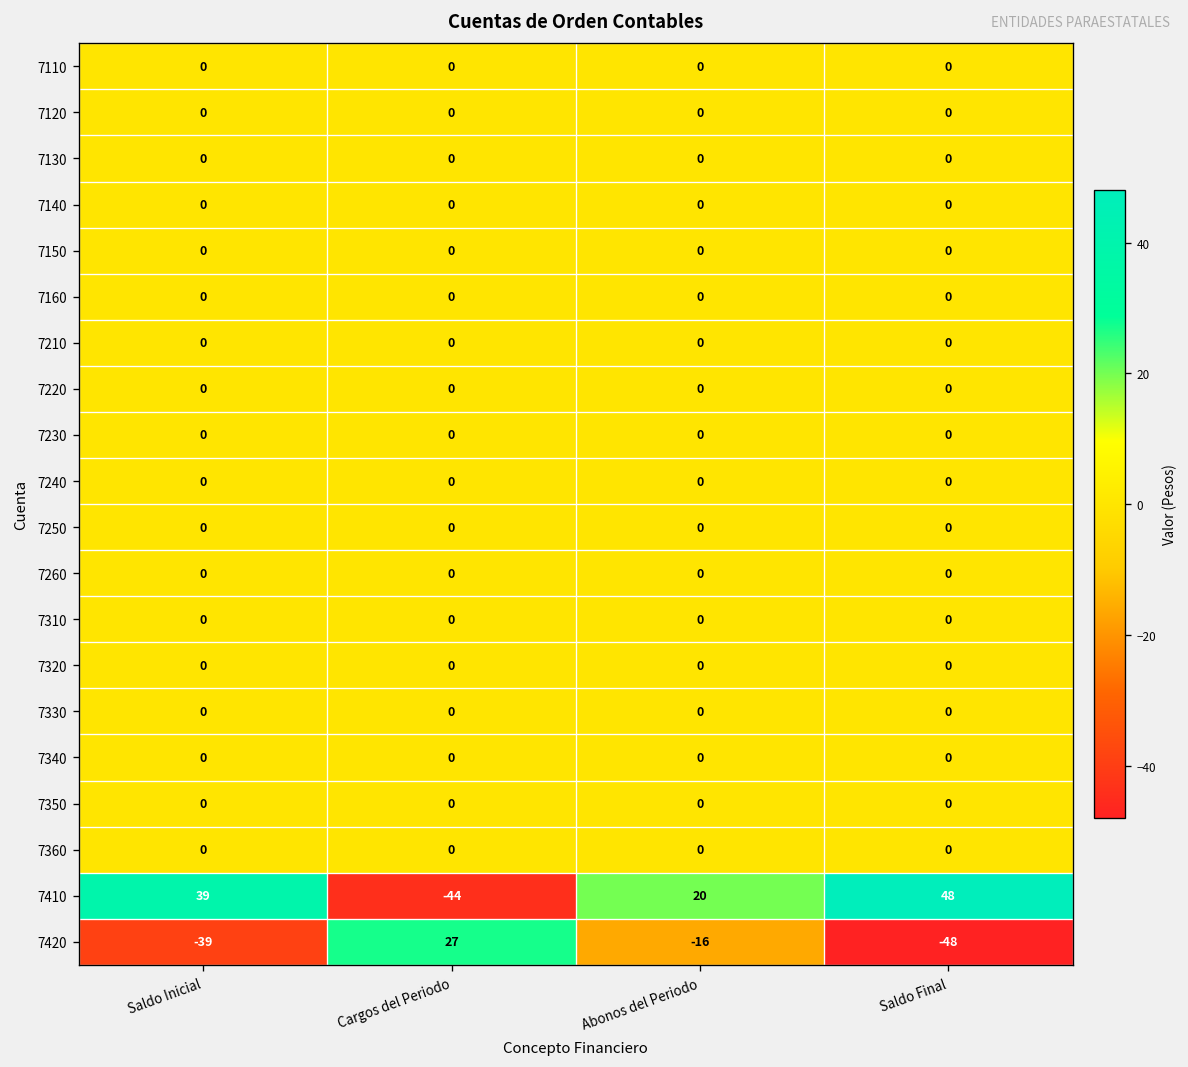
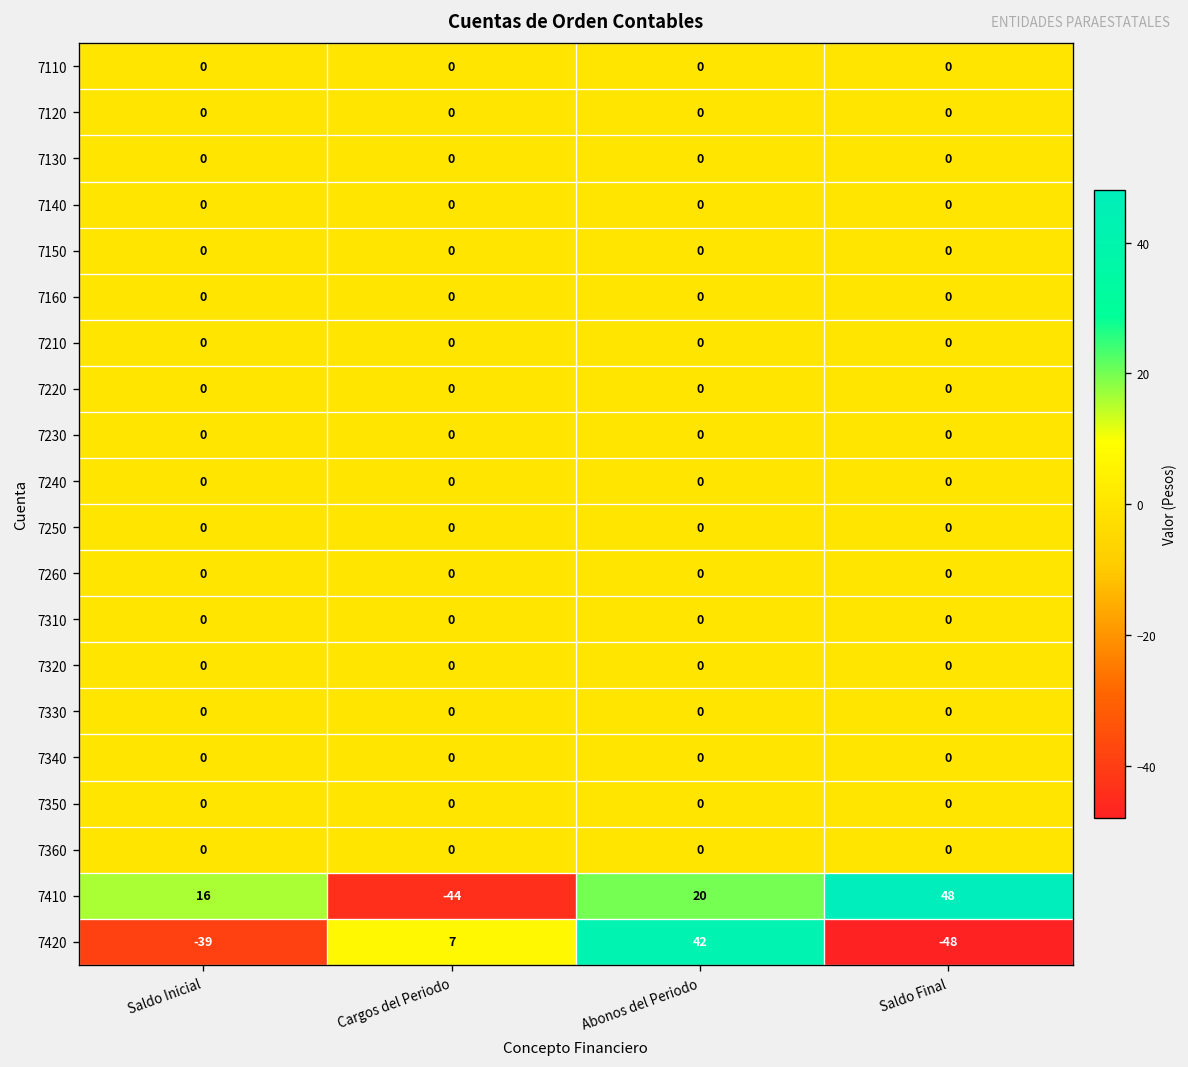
7410, Saldo Inicial: 39 -> 16
7420, Cargos del Periodo: 27 -> 7
7420, Abonos del Periodo: -16 -> 42
